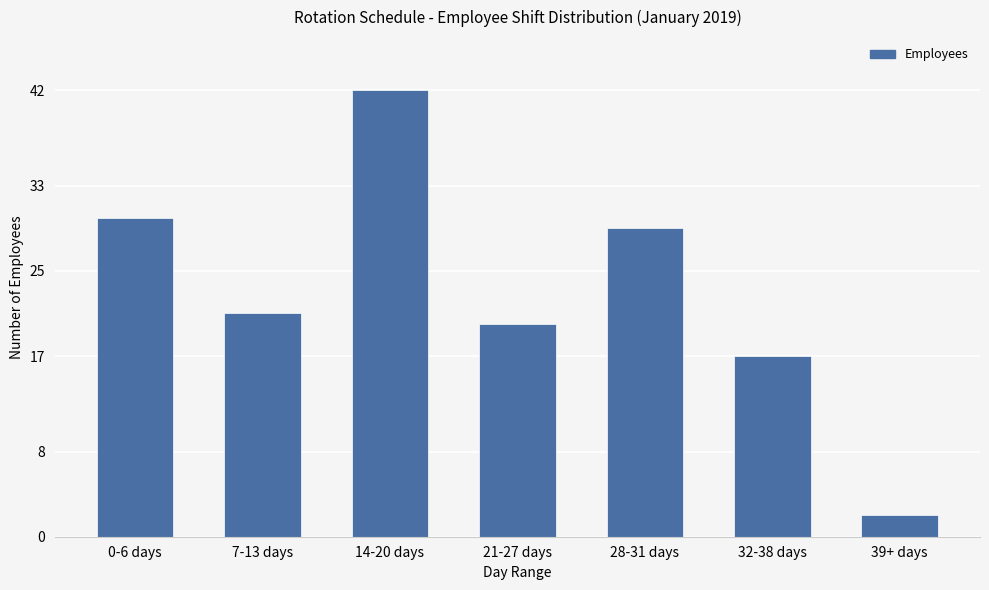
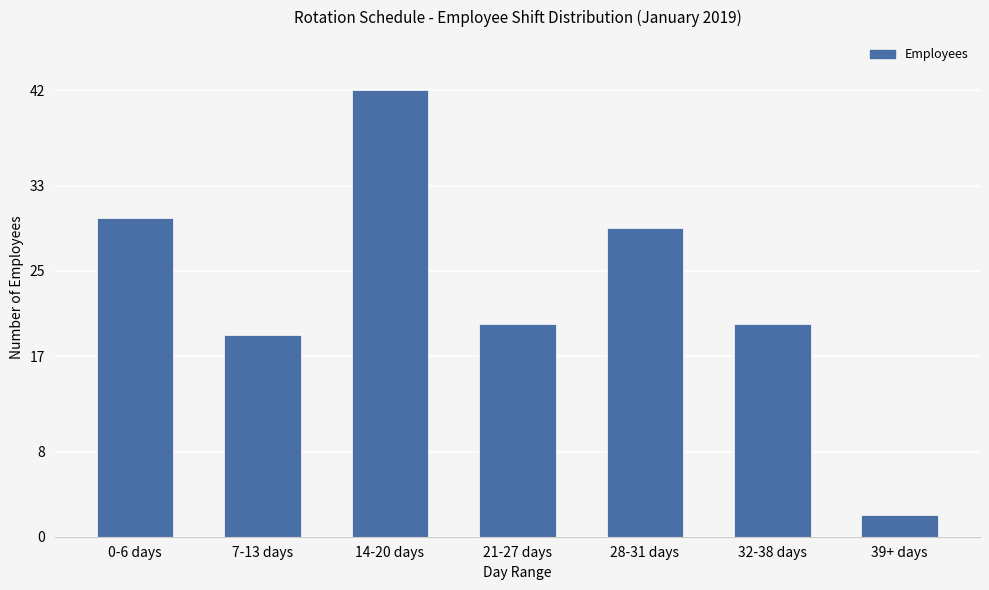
7-13 days: 21 -> 19
32-38 days: 17 -> 20
